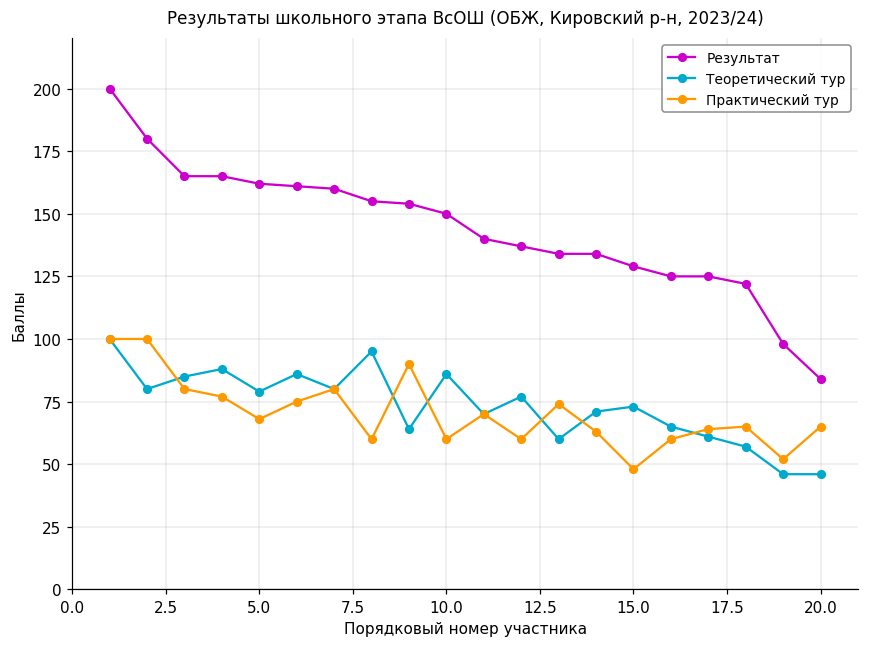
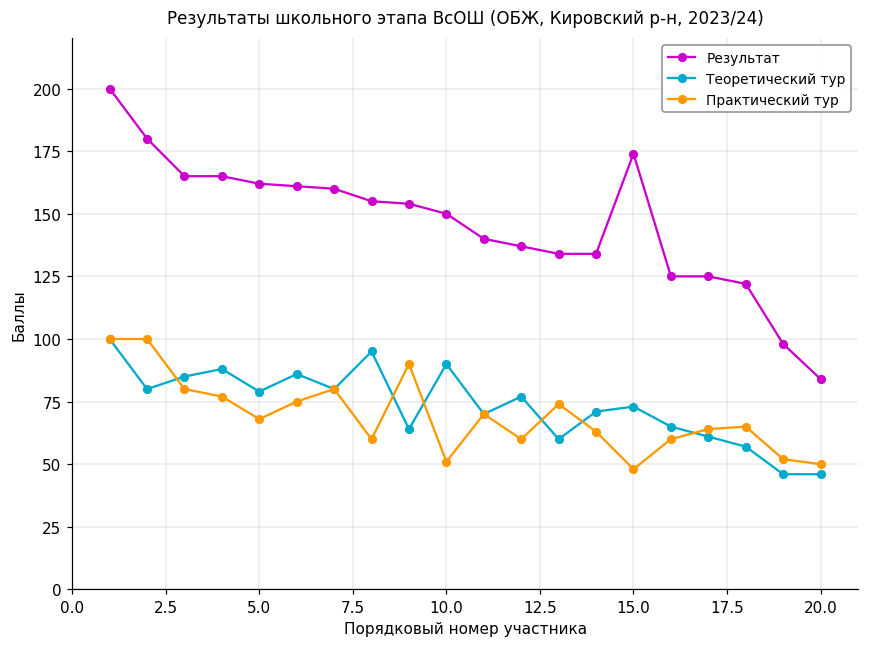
Теоретический тур, 10.0: 86 -> 90
Практический тур, 10.0: 60 -> 51
Результат, 15.0: 129 -> 174
Практический тур, 20.0: 65 -> 50
